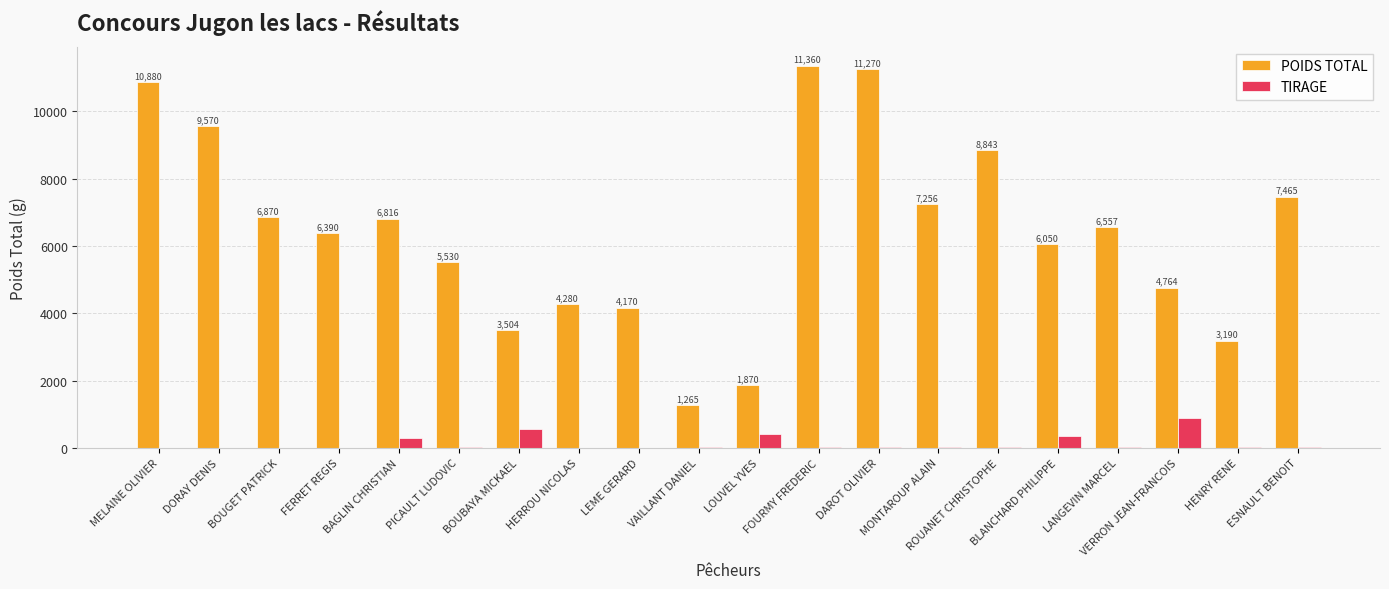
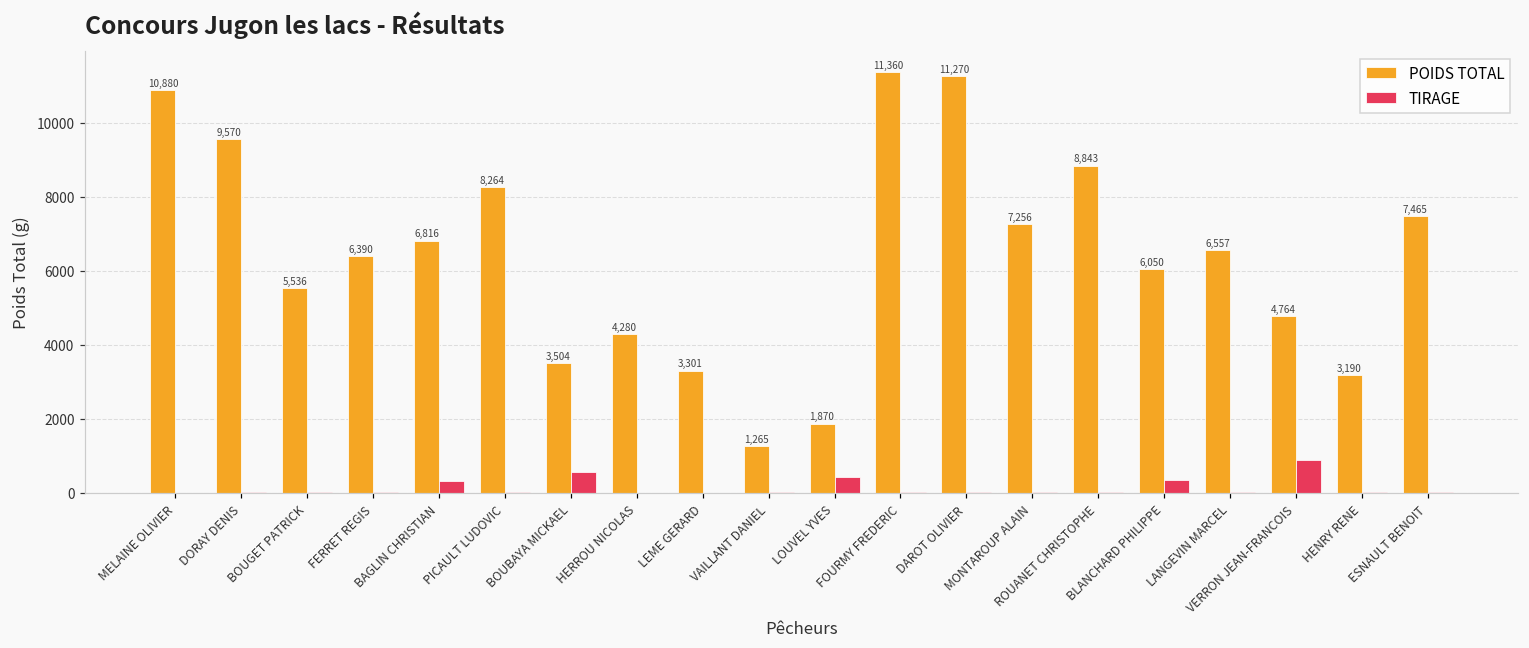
POIDS TOTAL, BOUGET PATRICK: 6,870 -> 5,536
POIDS TOTAL, PICAULT LUDOVIC: 5,530 -> 8,264
POIDS TOTAL, LEME GERARD: 4,170 -> 3,301
